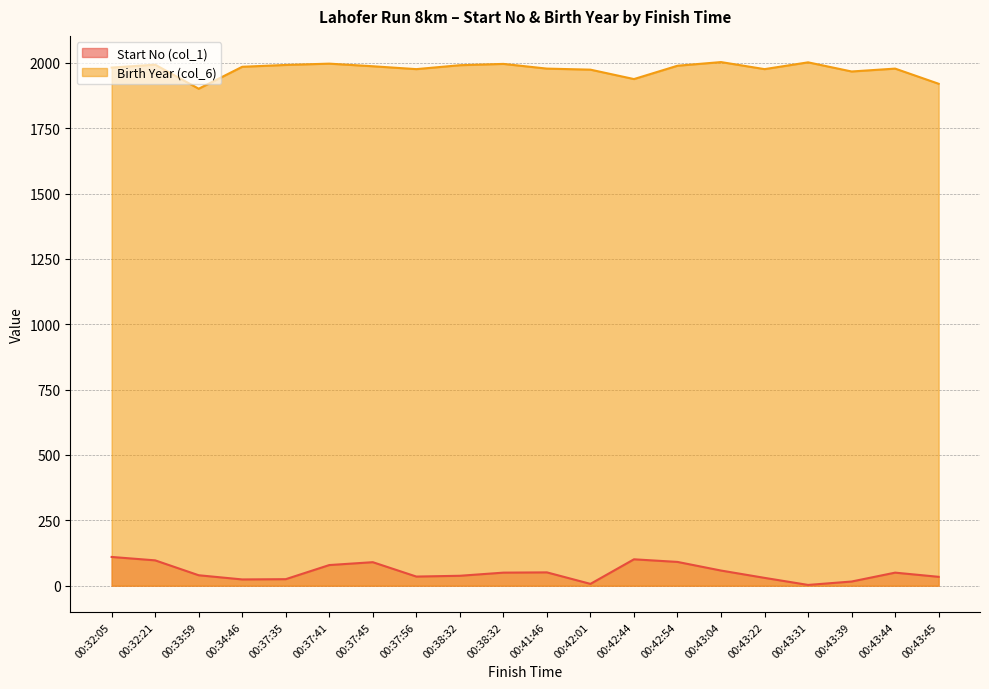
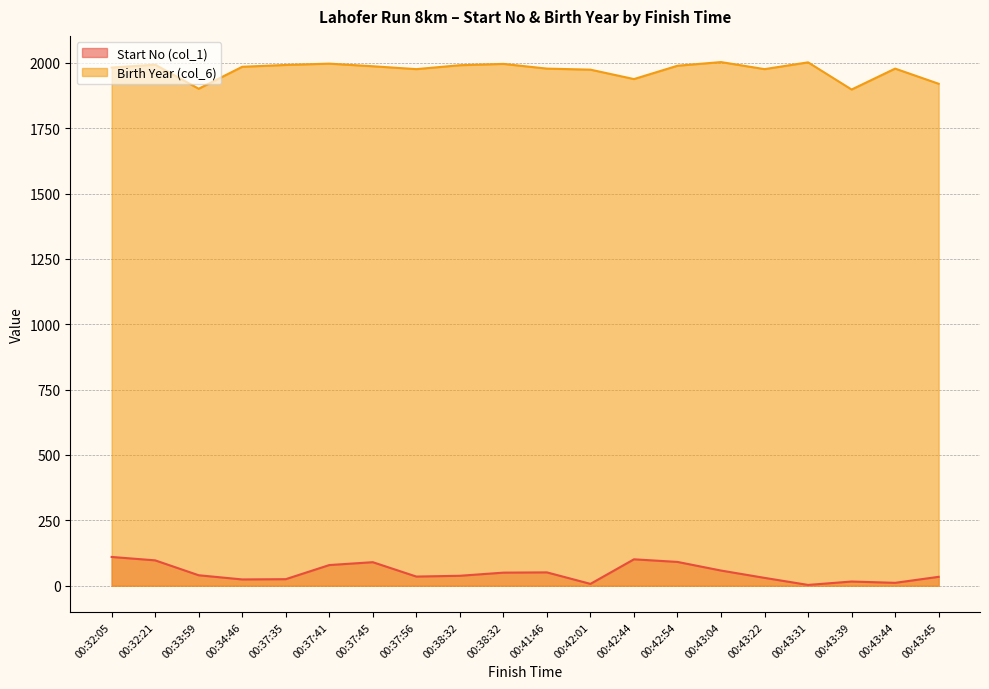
Birth Year (col_6), 00:43:39: 1970 -> 1900
Start No (col_1), 00:43:44: 50 -> 10
